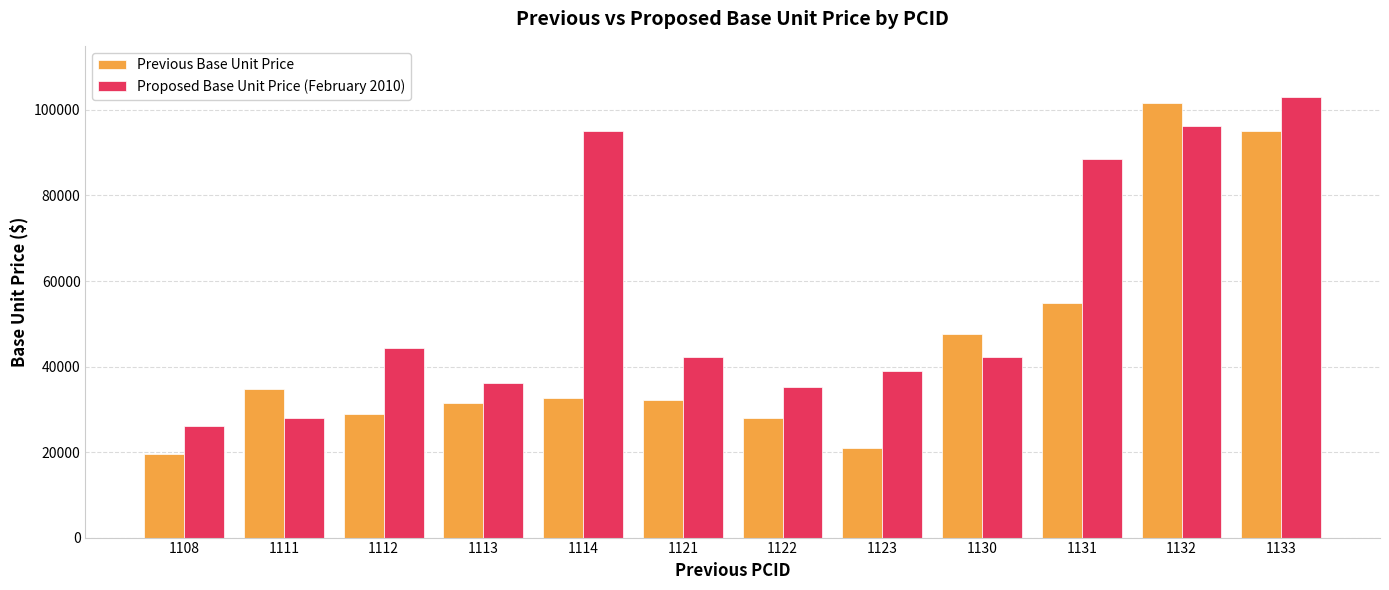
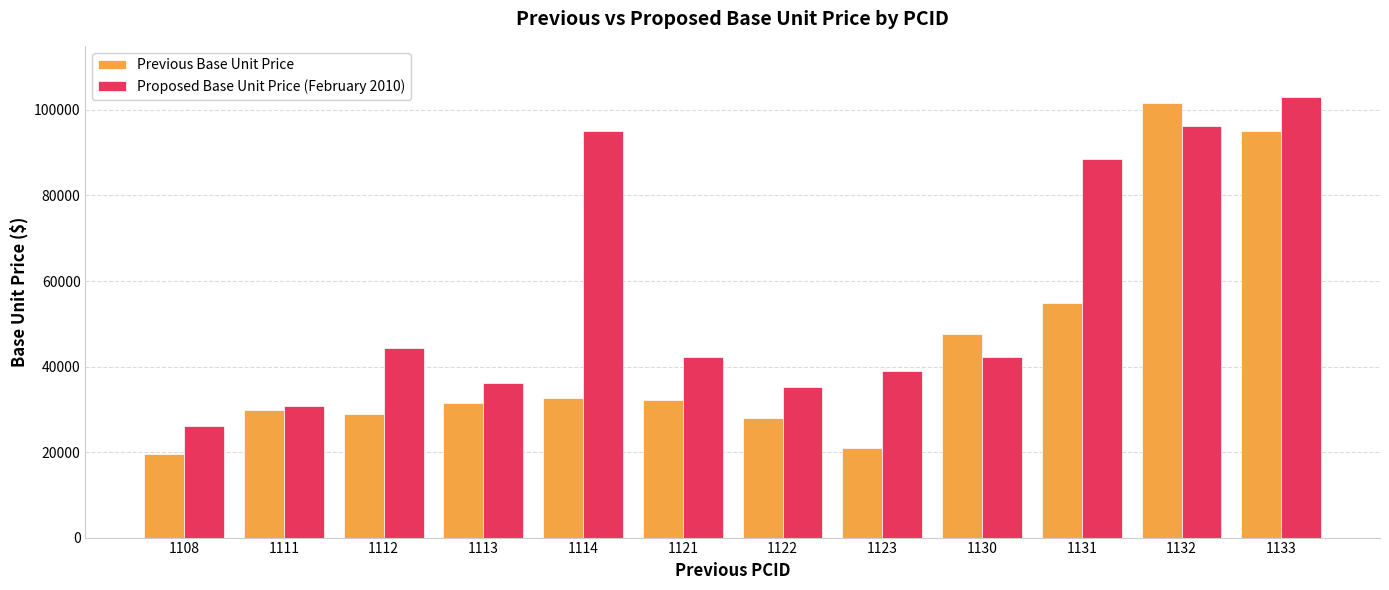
Previous Base Unit Price, 1111: 35000 -> 30000
Proposed Base Unit Price (February 2010), 1111: 28000 -> 31000
